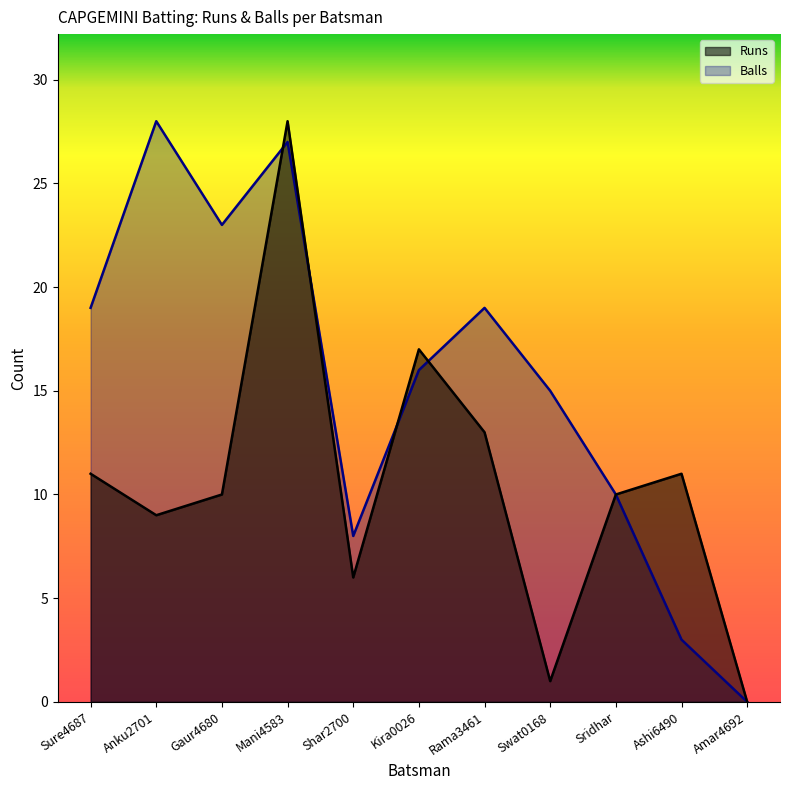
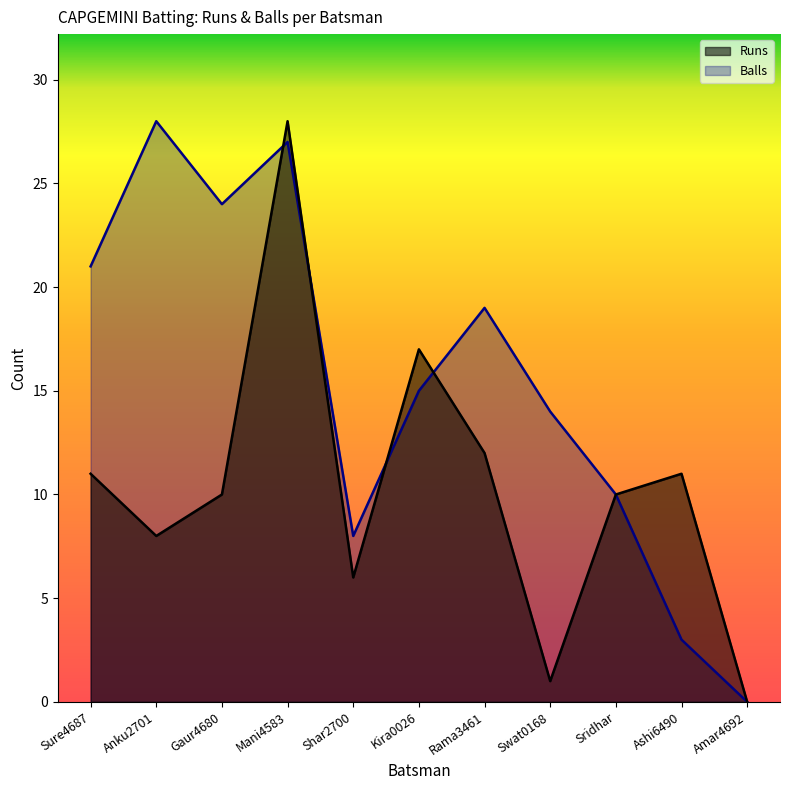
Balls, Sure4687: 19 -> 21
Runs, Anku2701: 9 -> 8
Balls, Gaur4680: 23 -> 24
Balls, Kira0026: 16 -> 15
Runs, Rama3461: 13 -> 12
Balls, Swat0168: 15 -> 14
